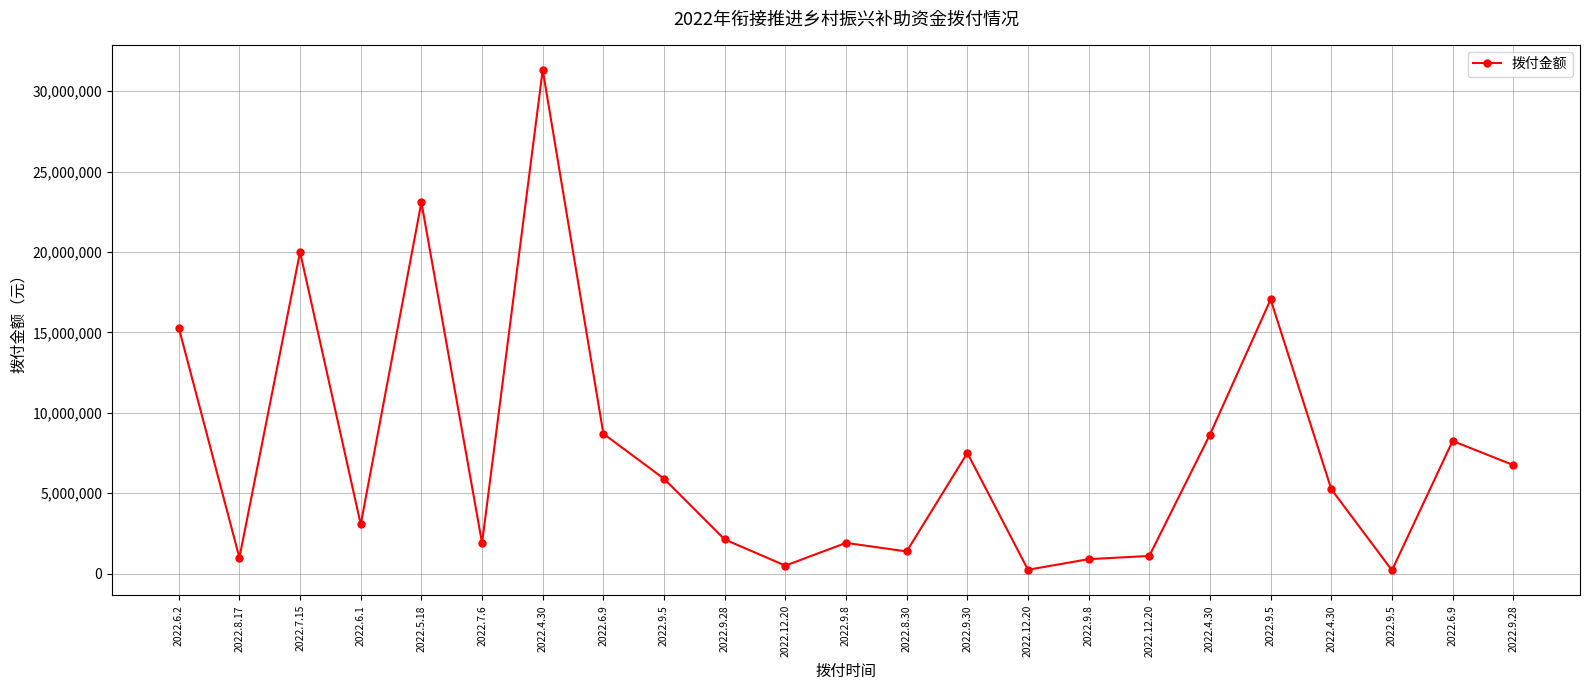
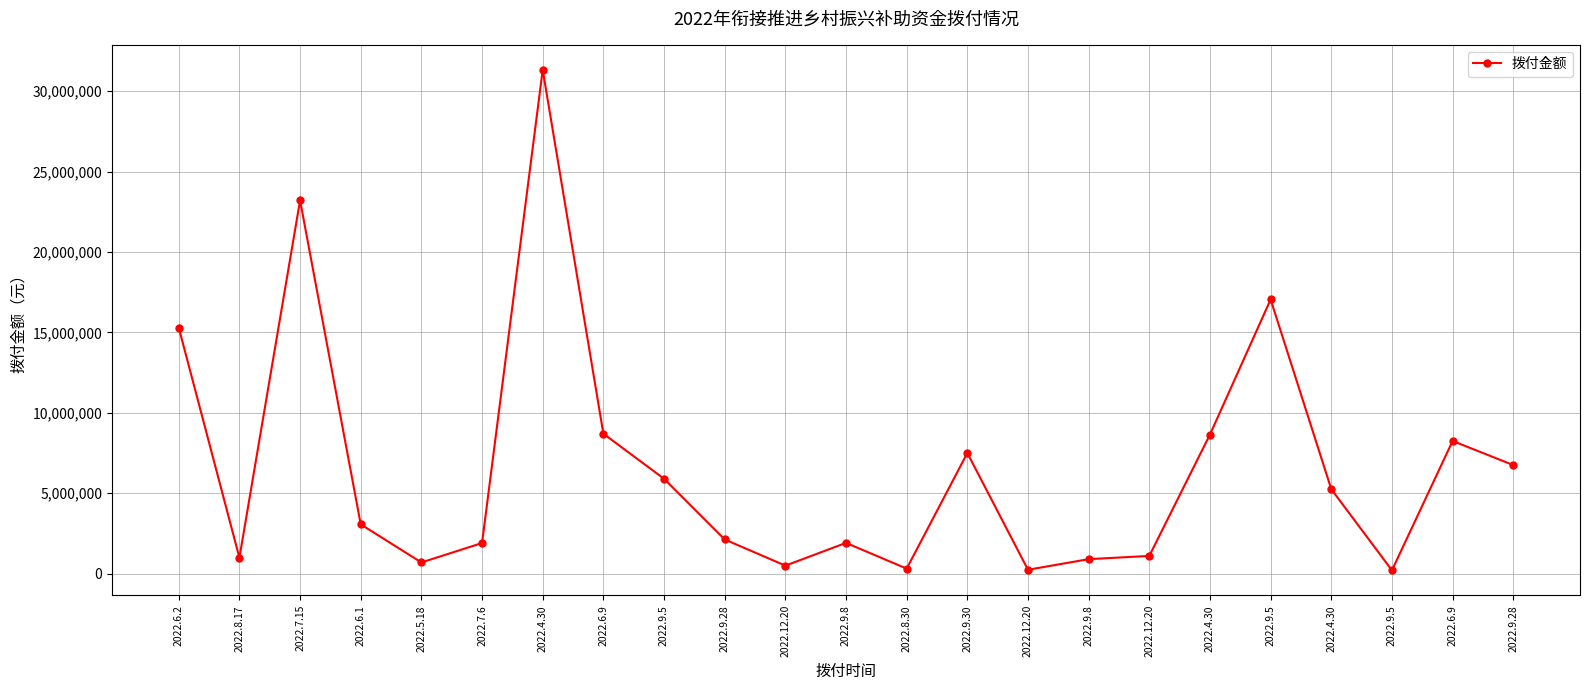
2022.7.15: 20,000,000 -> 23,200,000
2022.5.18: 23,100,000 -> 700,000
2022.8.30: 1,400,000 -> 300,000
